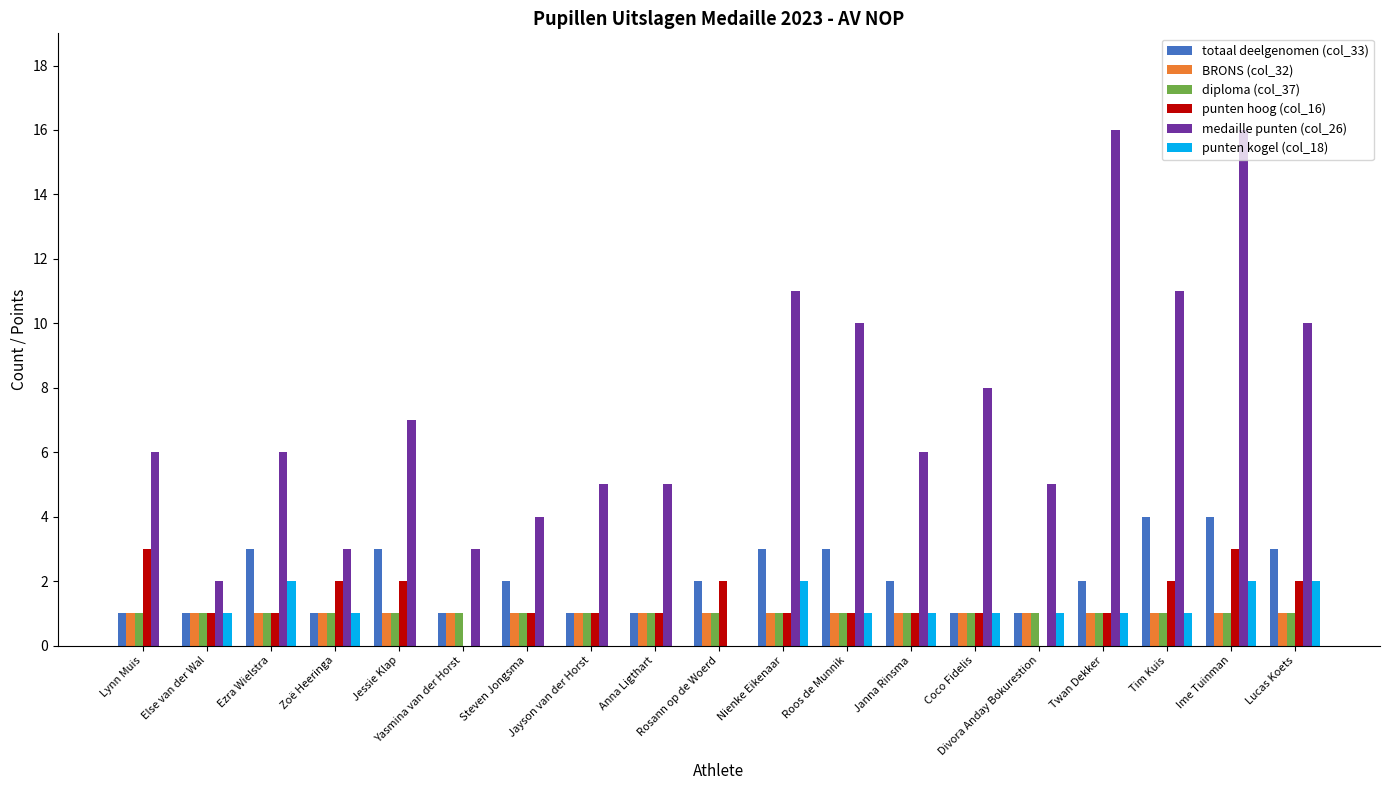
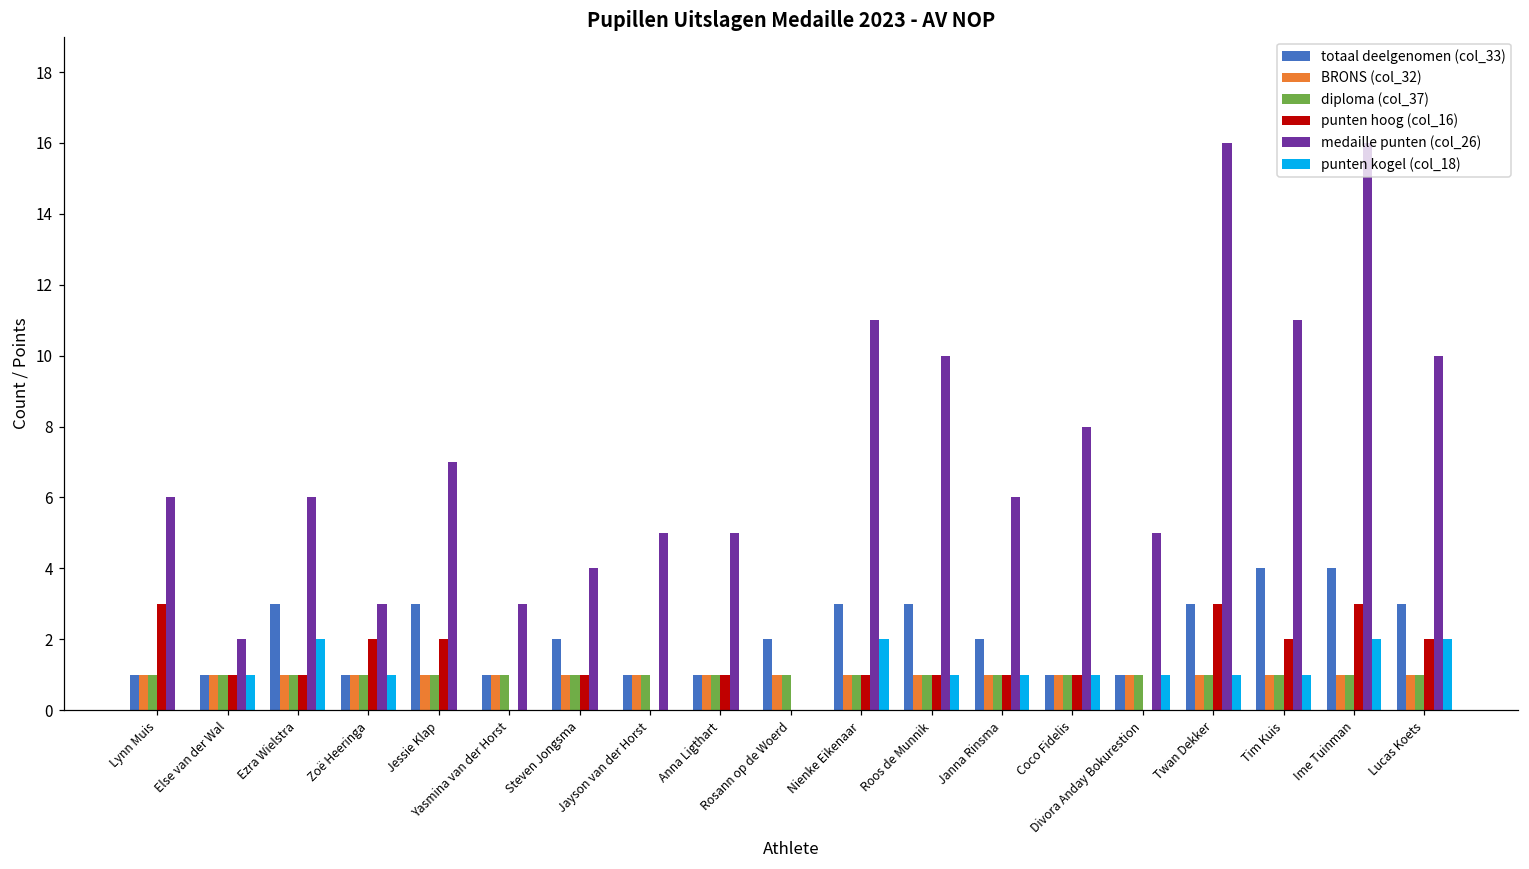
punten hoog (col_16), Jayson van der Horst: 1 -> 0
punten hoog (col_16), Rosann op de Woerd: 2 -> 0
totaal deelgenomen (col_33), Twan Dekker: 2 -> 3
punten hoog (col_16), Twan Dekker: 1 -> 3
